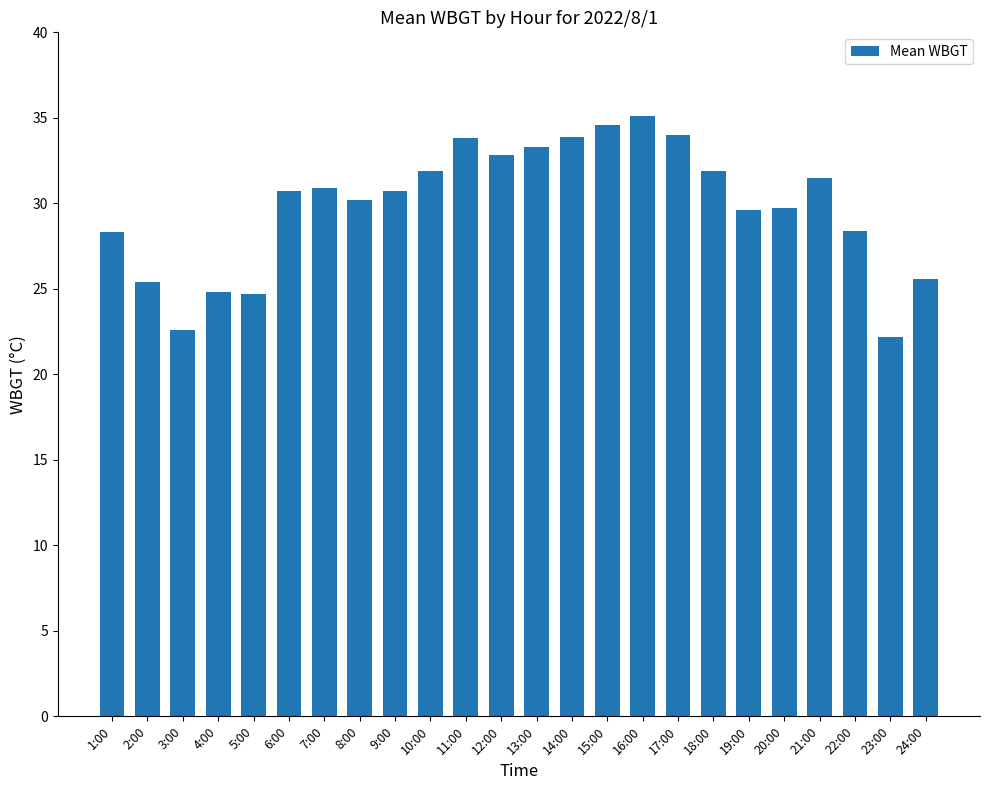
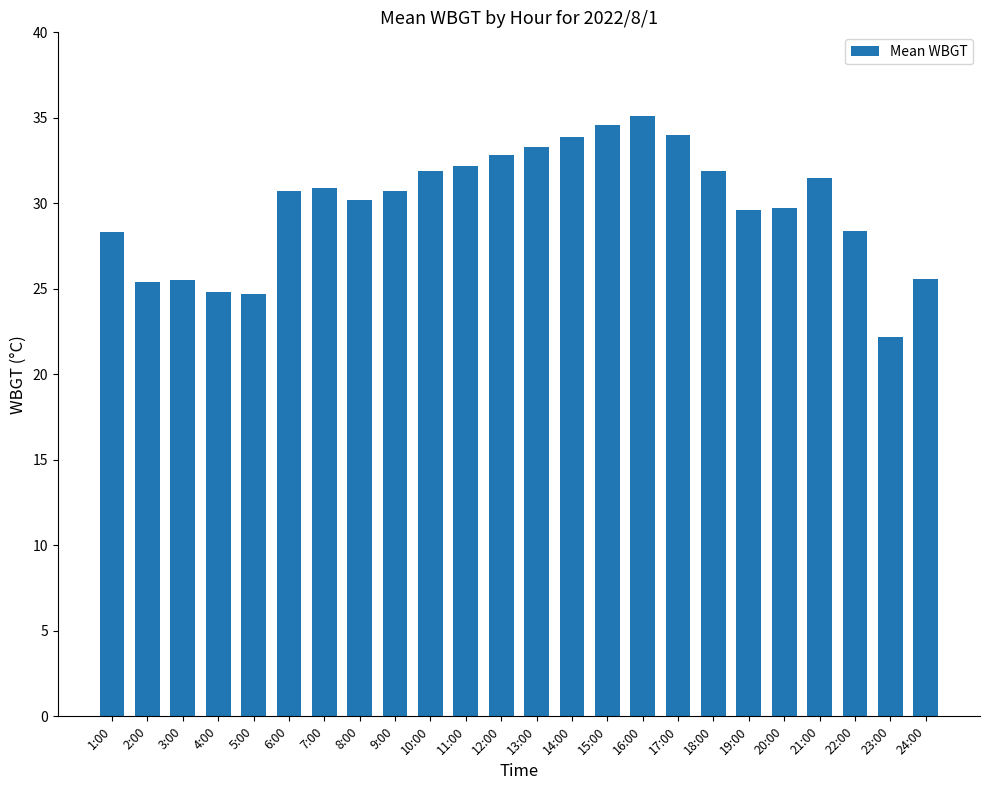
3:00: 22.6 -> 25.5
11:00: 33.8 -> 32.2
